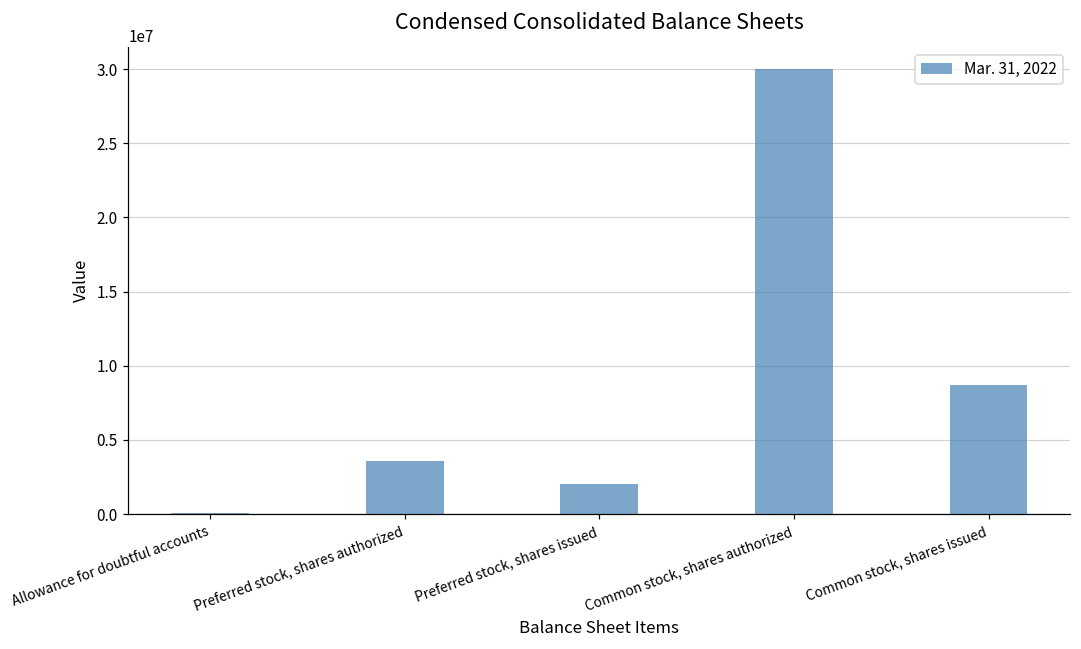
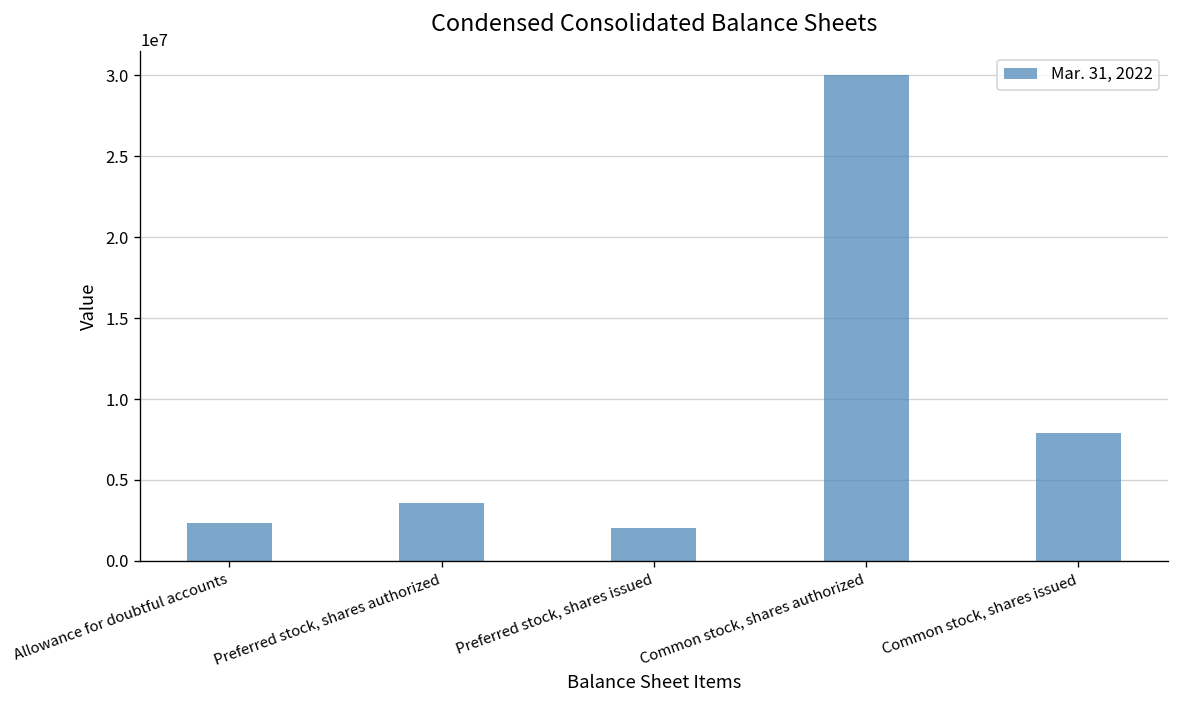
Allowance for doubtful accounts: 100000 -> 2300000
Common stock, shares issued: 8700000 -> 7900000
